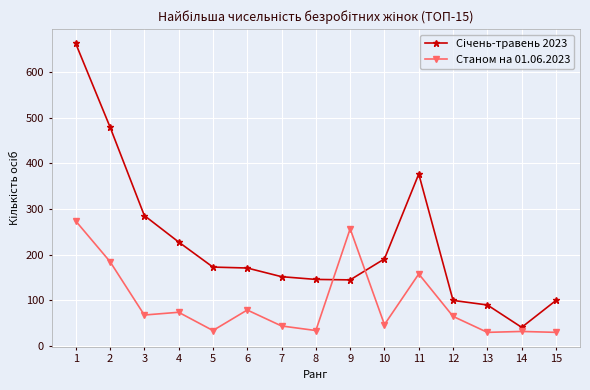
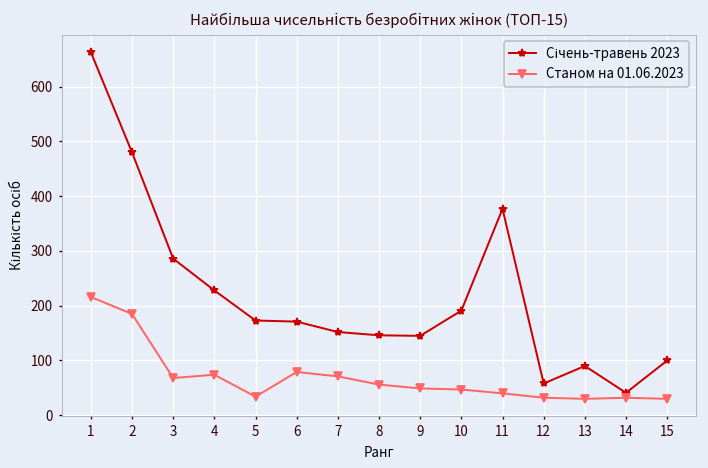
Станом на 01.06.2023, 1: 270 -> 220
Станом на 01.06.2023, 7: 40 -> 70
Станом на 01.06.2023, 8: 30 -> 60
Станом на 01.06.2023, 9: 260 -> 50
Станом на 01.06.2023, 11: 160 -> 40
Січень-травень 2023, 12: 100 -> 60
Станом на 01.06.2023, 12: 70 -> 30
